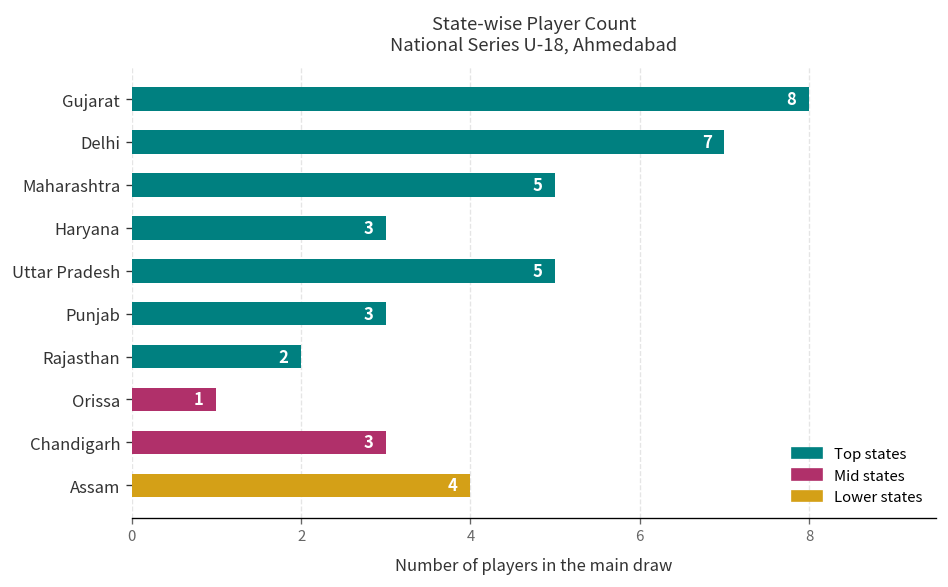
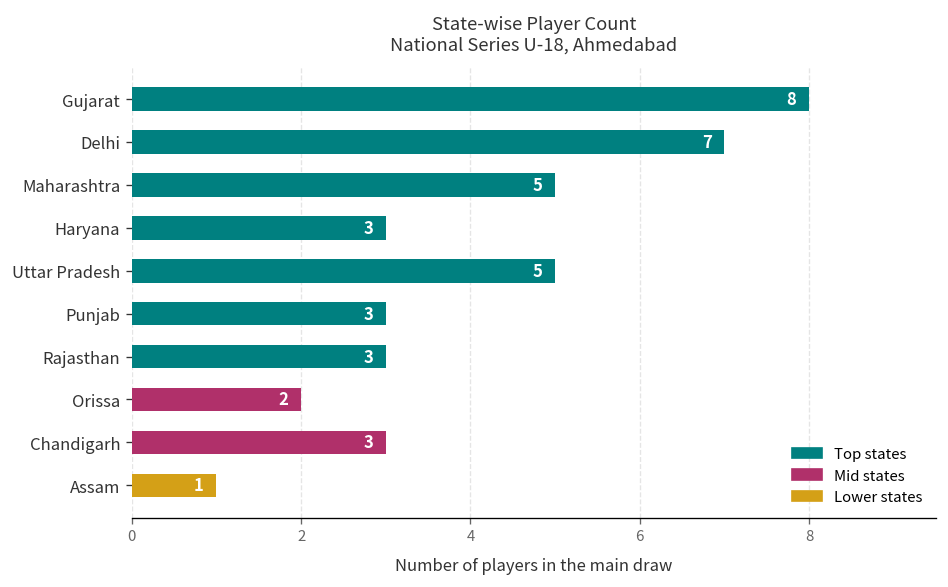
Rajasthan: 2 -> 3
Orissa: 1 -> 2
Assam: 4 -> 1
